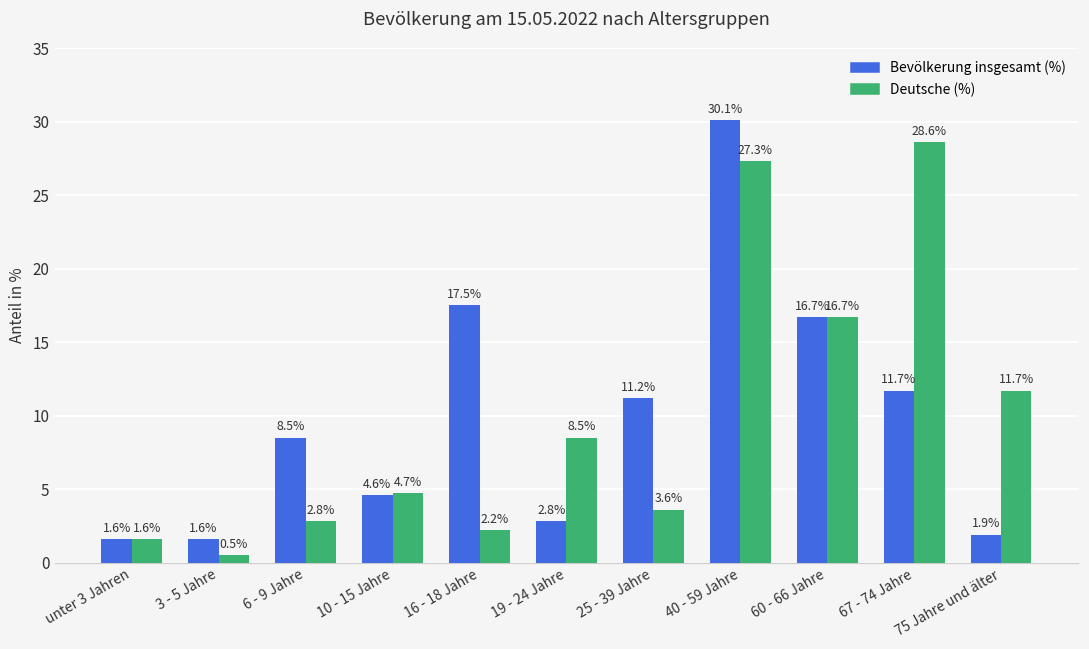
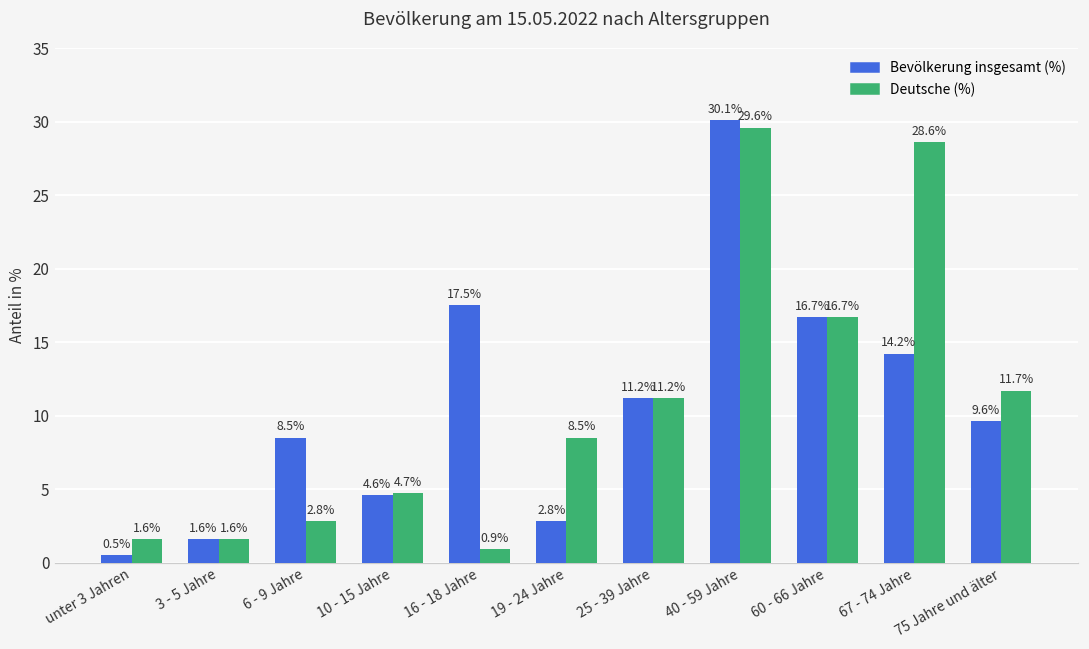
Bevölkerung insgesamt (%), unter 3 Jahren: 1.6% -> 0.5%
Deutsche (%), 3 - 5 Jahre: 0.5% -> 1.6%
Deutsche (%), 16 - 18 Jahre: 2.2% -> 0.9%
Deutsche (%), 25 - 39 Jahre: 3.6% -> 11.2%
Deutsche (%), 40 - 59 Jahre: 27.3% -> 29.6%
Bevölkerung insgesamt (%), 67 - 74 Jahre: 11.7% -> 14.2%
Bevölkerung insgesamt (%), 75 Jahre und älter: 1.9% -> 9.6%
